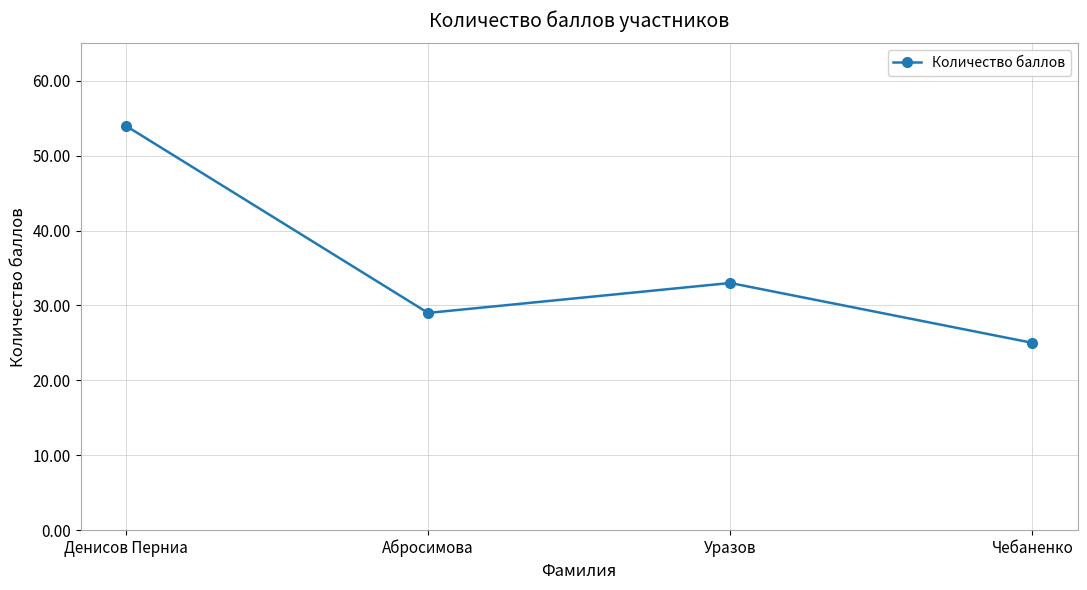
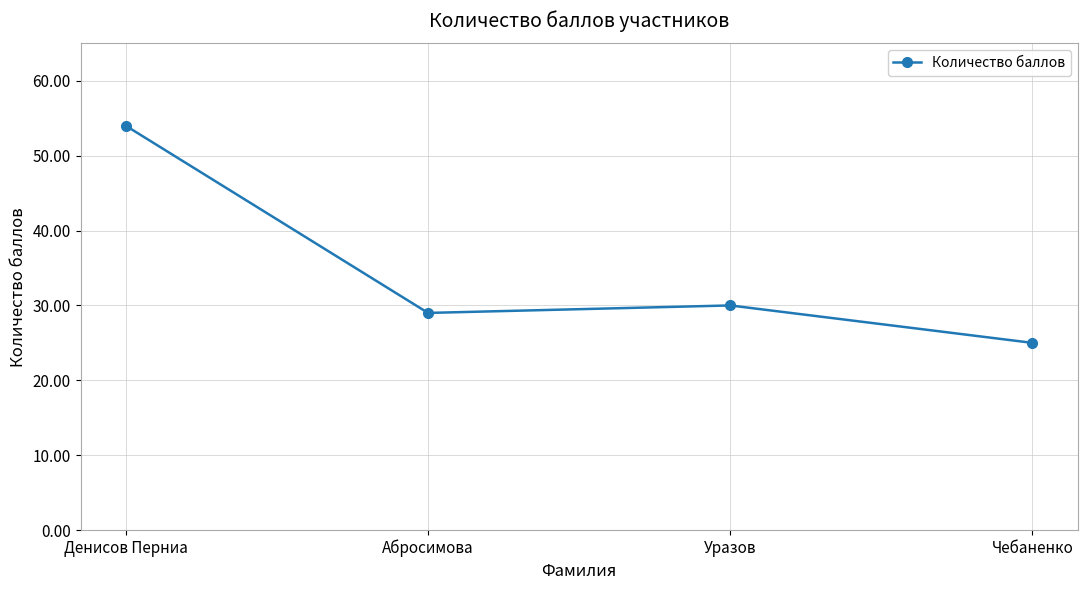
Уразов: 33 -> 30
